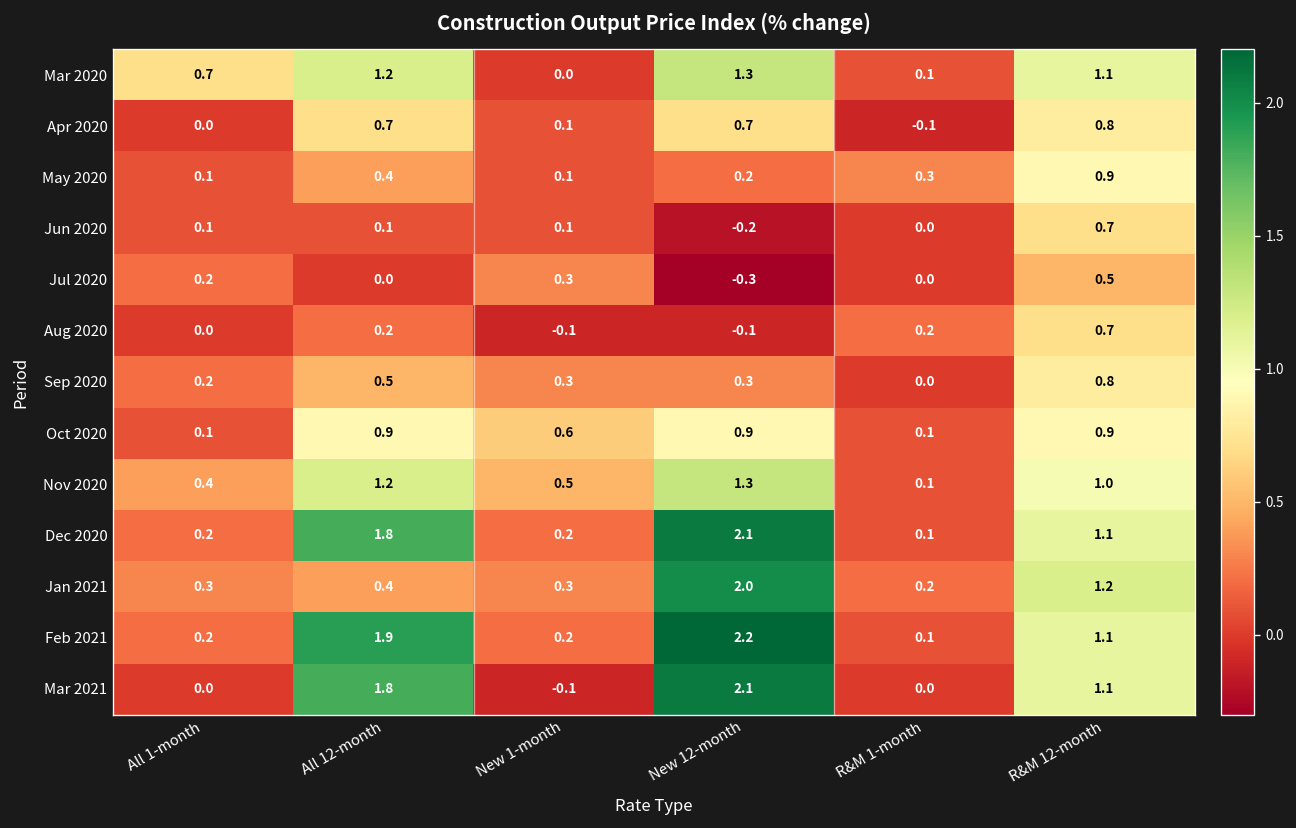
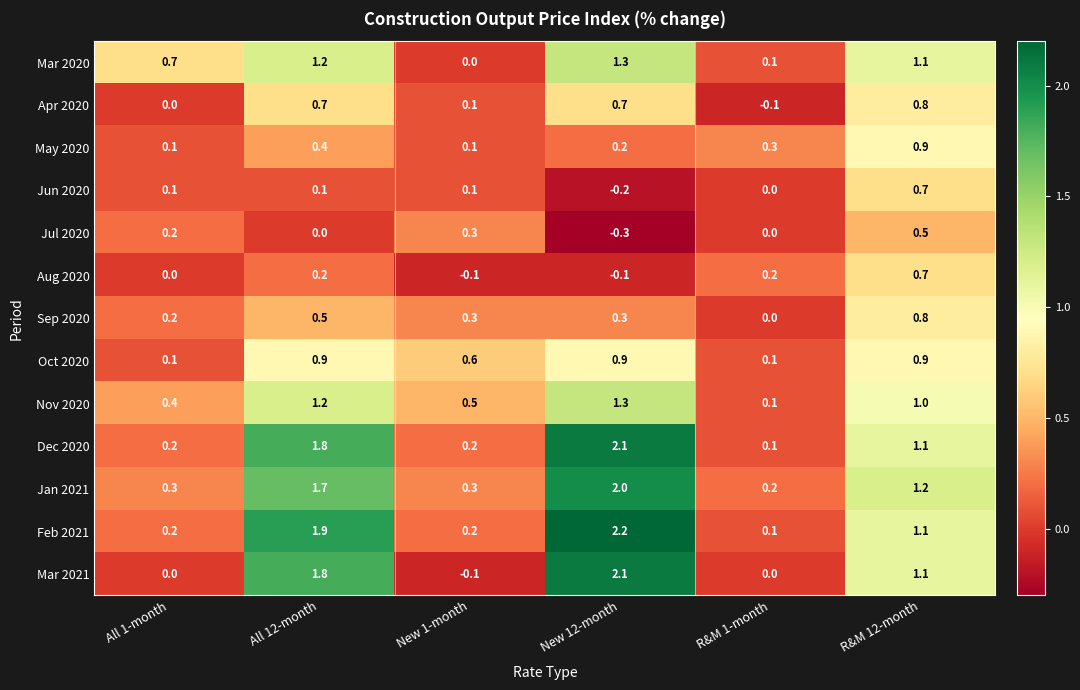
Jan 2021, All 12-month: 0.4 -> 1.7
